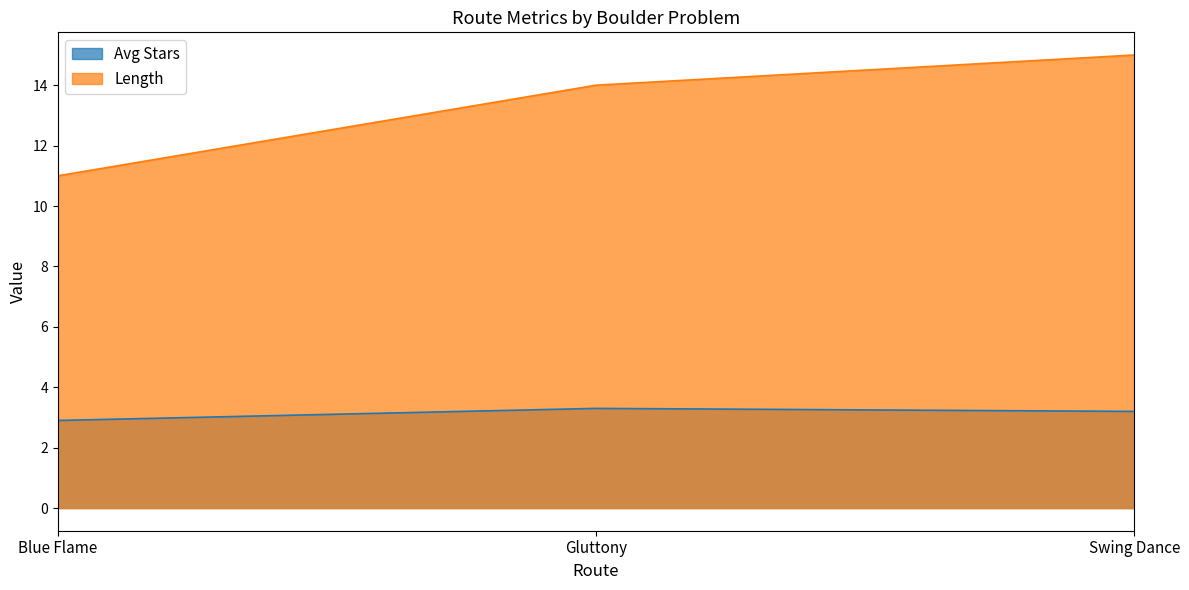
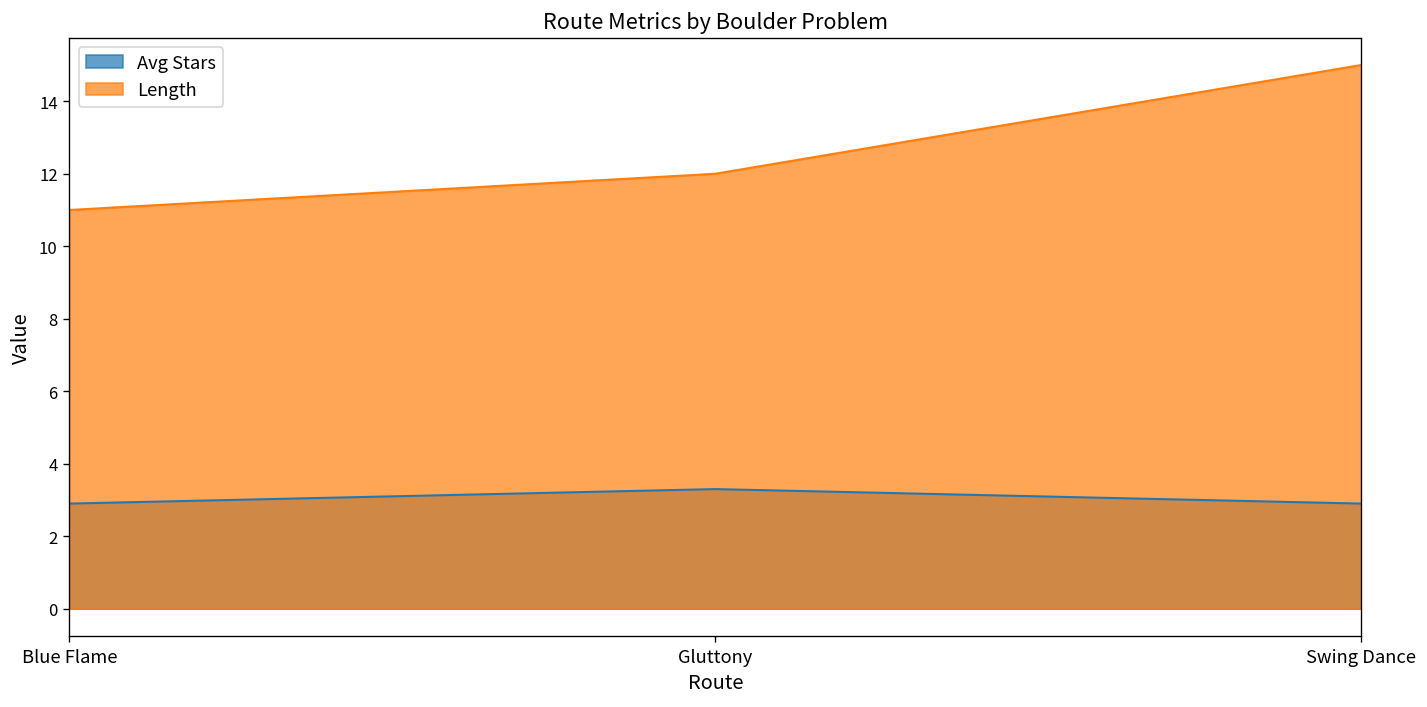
Length, Gluttony: 14 -> 12
Avg Stars, Swing Dance: 3.2 -> 2.9
